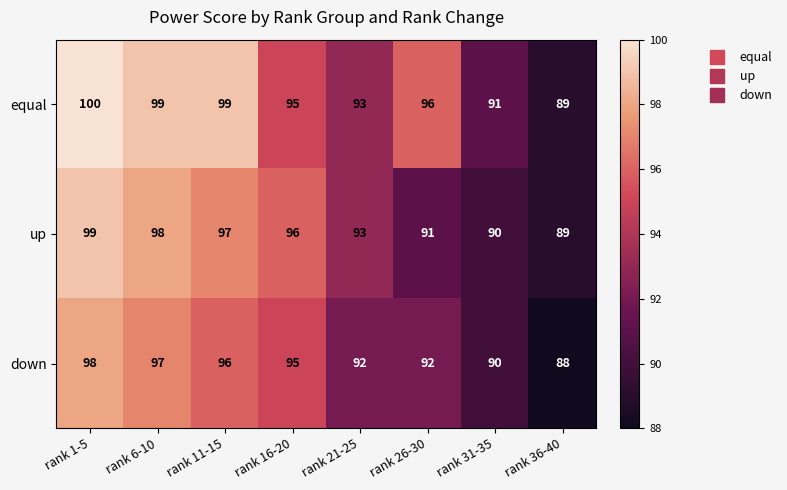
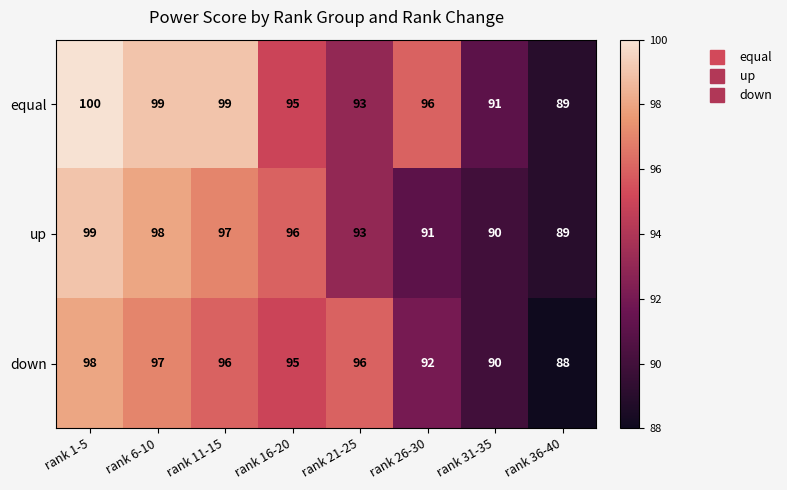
down, rank 21-25: 92 -> 96
